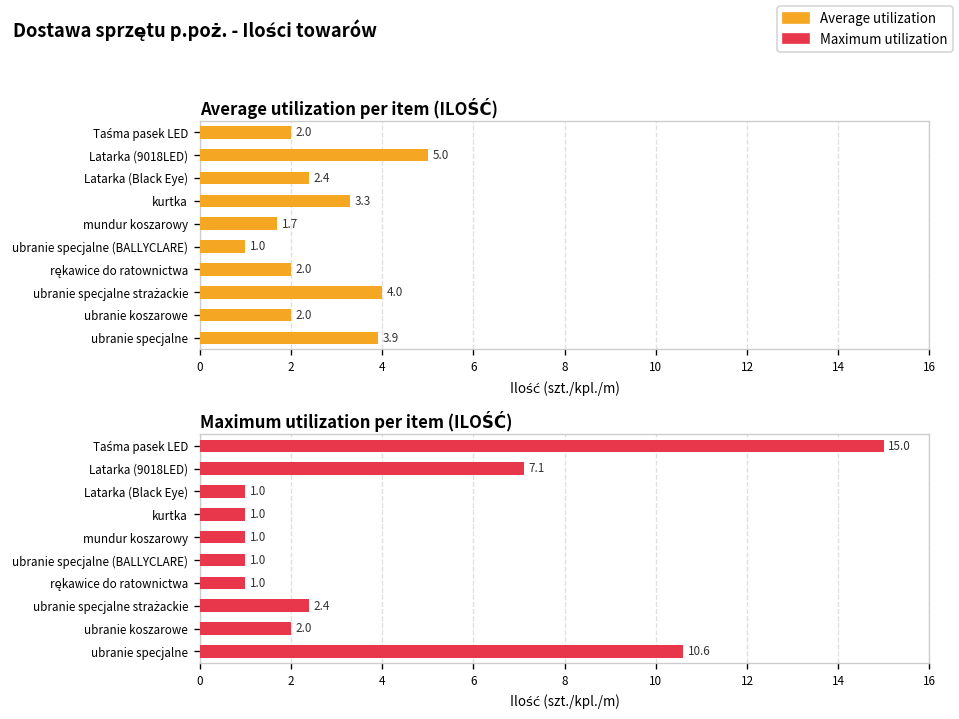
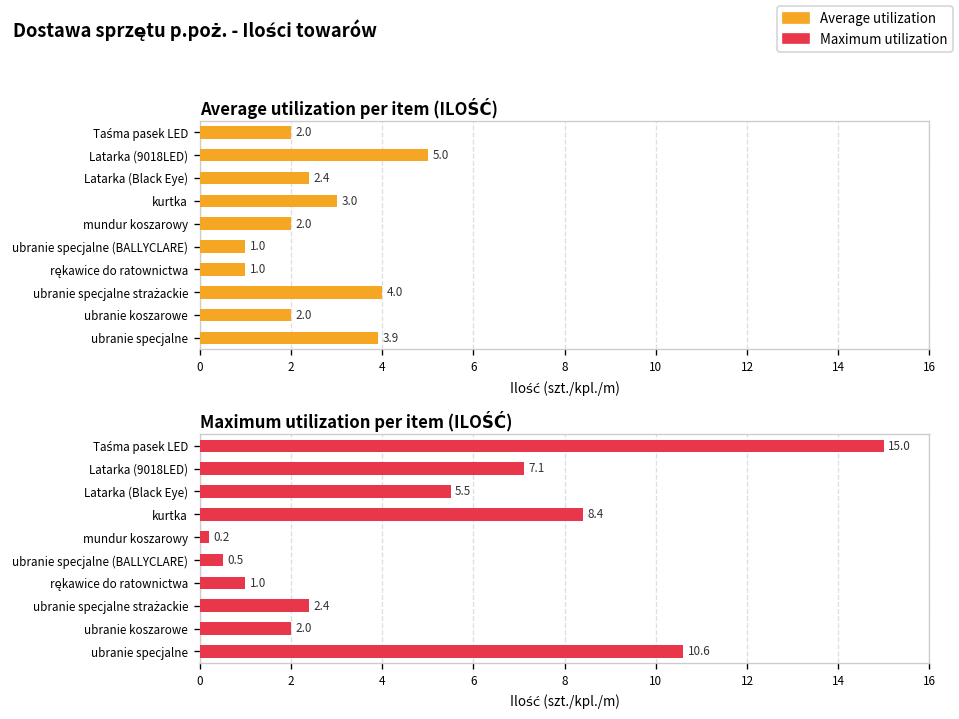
Average utilization per item (ILOŚĆ), kurtka: 3.3 -> 3.0
Average utilization per item (ILOŚĆ), mundur koszarowy: 1.7 -> 2.0
Average utilization per item (ILOŚĆ), rękawice do ratownictwa: 2.0 -> 1.0
Maximum utilization per item (ILOŚĆ), Latarka (Black Eye): 1.0 -> 5.5
Maximum utilization per item (ILOŚĆ), kurtka: 1.0 -> 8.4
Maximum utilization per item (ILOŚĆ), mundur koszarowy: 1.0 -> 0.2
Maximum utilization per item (ILOŚĆ), ubranie specjalne (BALLYCLARE): 1.0 -> 0.5
